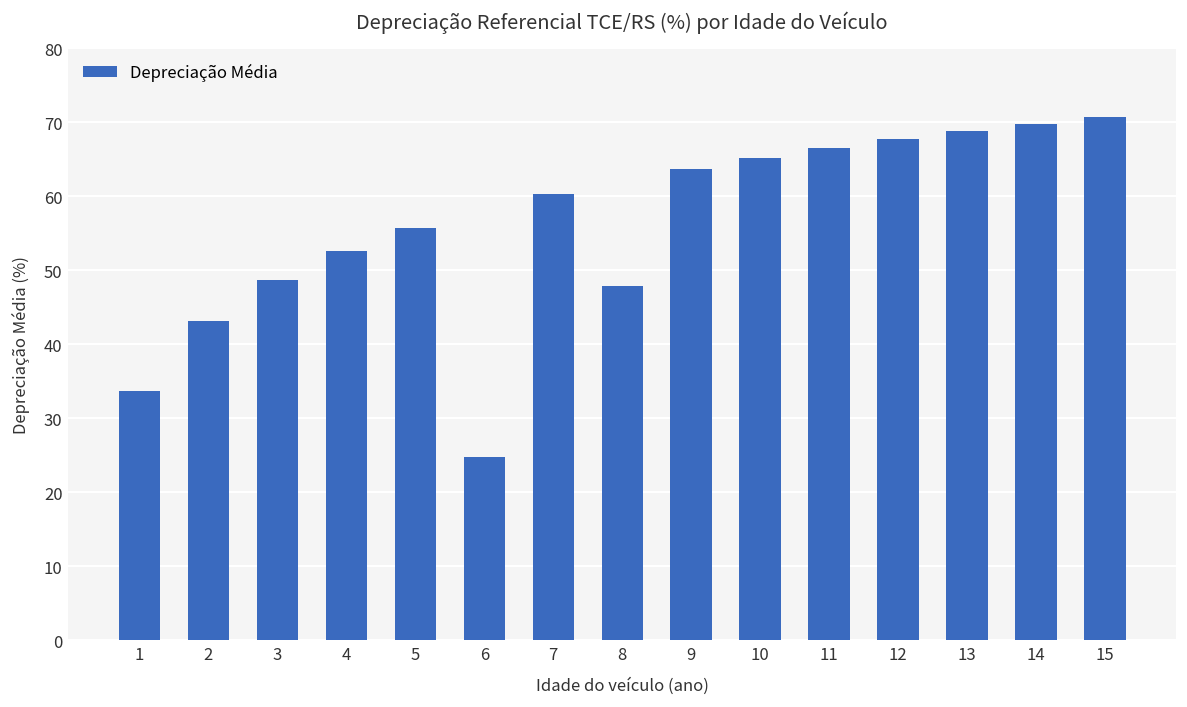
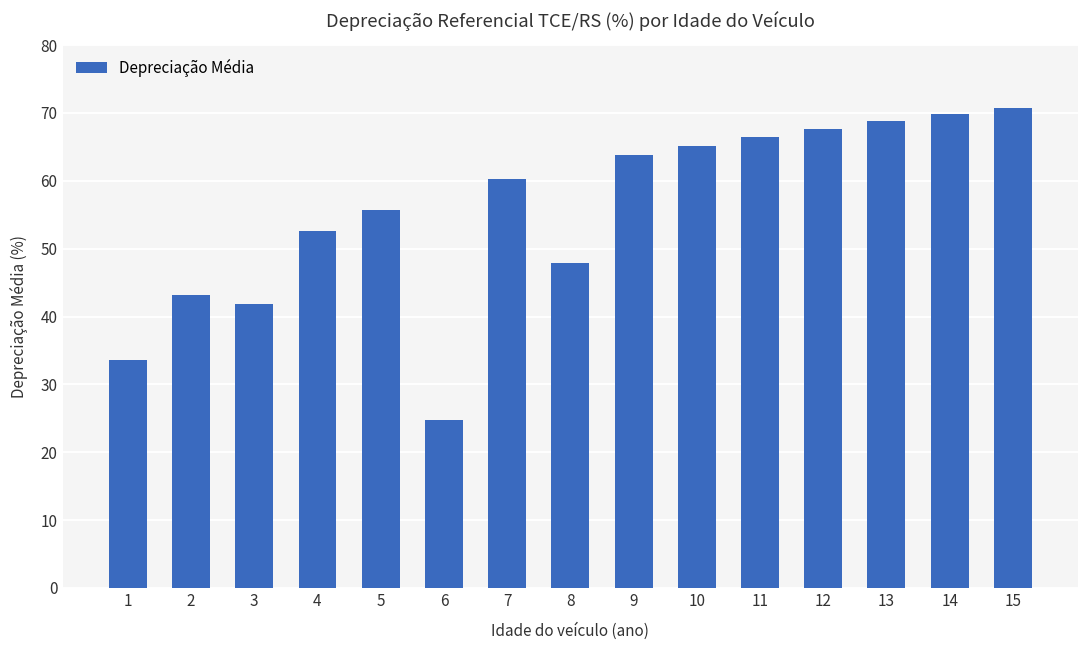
3: 49 -> 42
